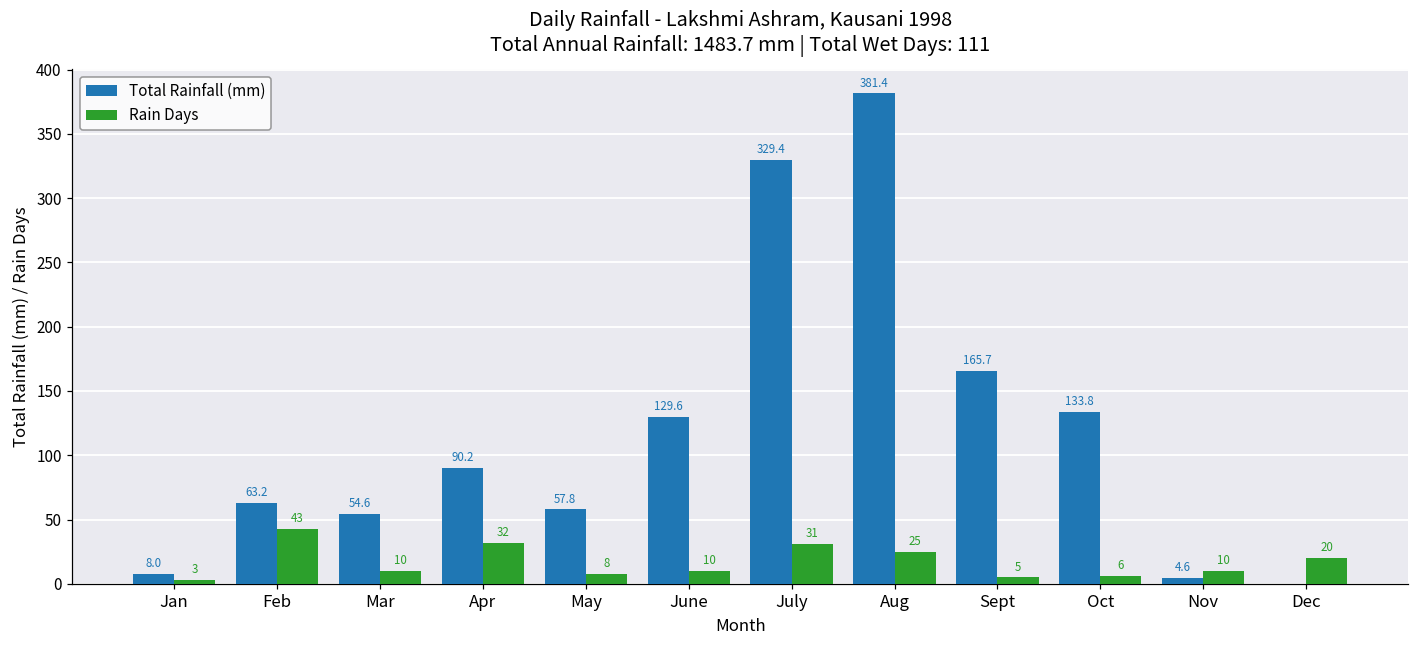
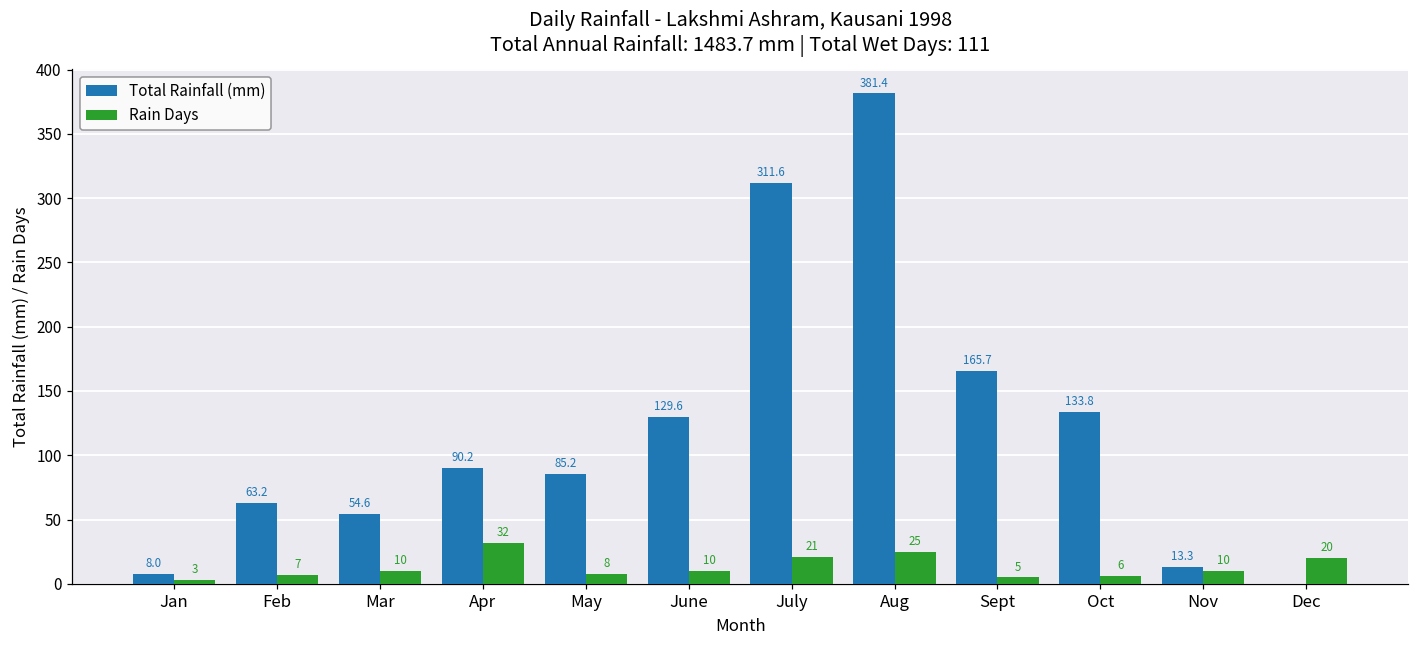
Rain Days, Feb: 43 -> 7
Total Rainfall (mm), May: 57.8 -> 85.2
Total Rainfall (mm), July: 329.4 -> 311.6
Rain Days, July: 31 -> 21
Total Rainfall (mm), Nov: 4.6 -> 13.3
